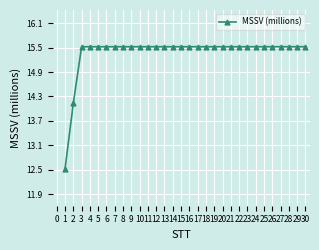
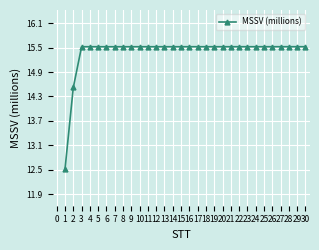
2: 14.1 -> 14.5
